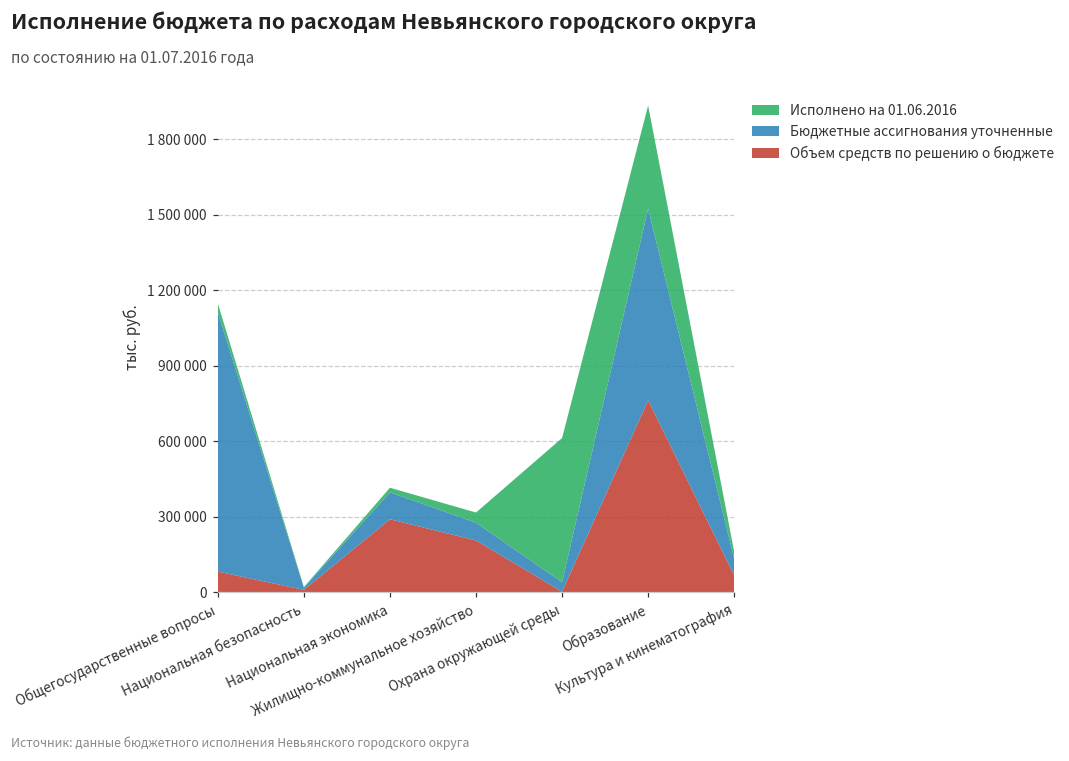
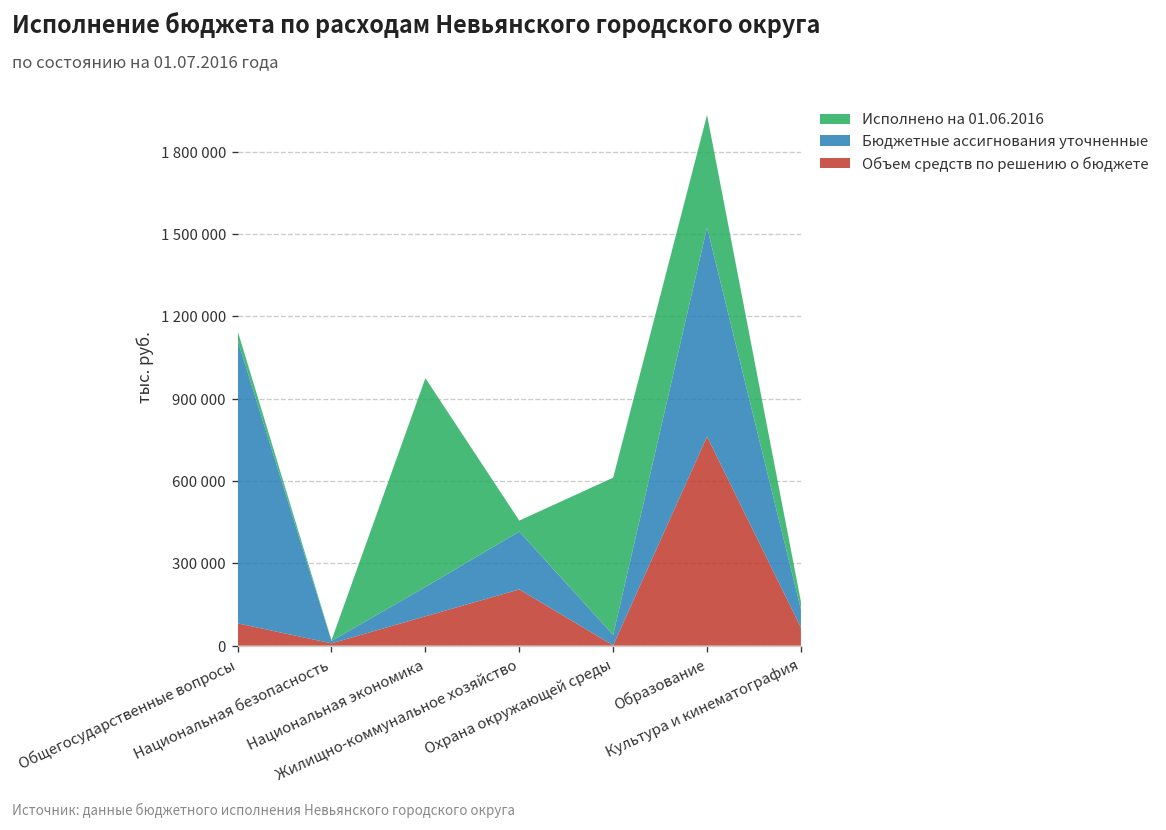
Объем средств по решению о бюджете, Национальная экономика: 290000 -> 110000
Исполнено на 01.06.2016, Национальная экономика: 20000 -> 760000
Бюджетные ассигнования уточненные, Жилищно-коммунальное хозяйство: 70000 -> 210000
